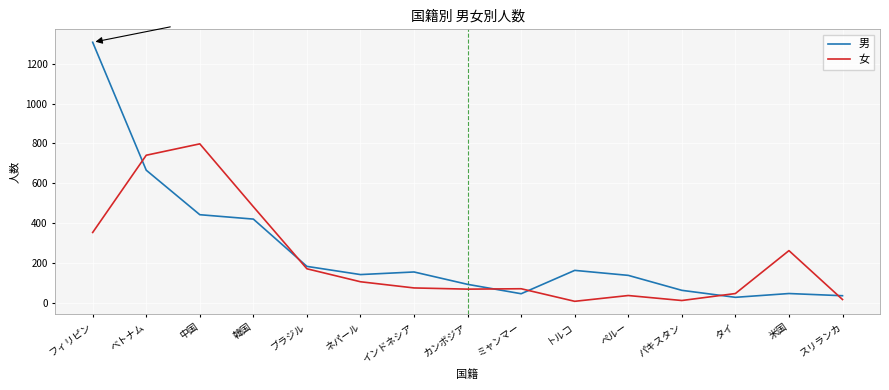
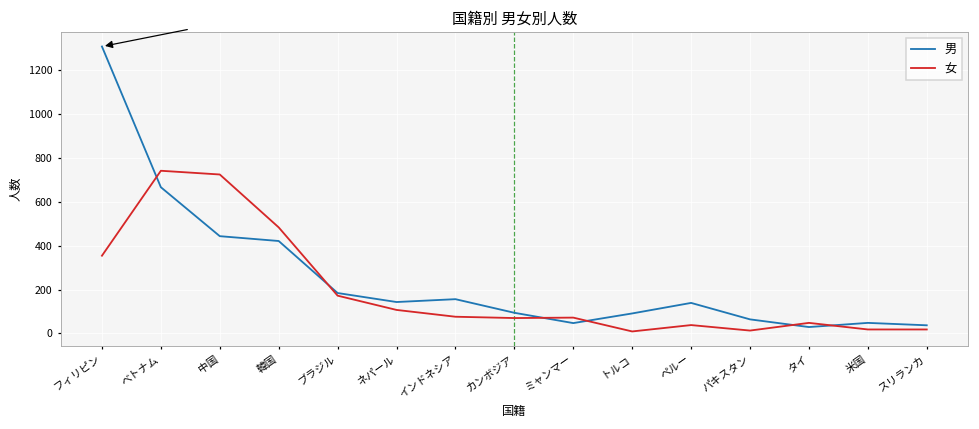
女, 中国: 800 -> 720
男, トルコ: 160 -> 90
女, 米国: 260 -> 20
